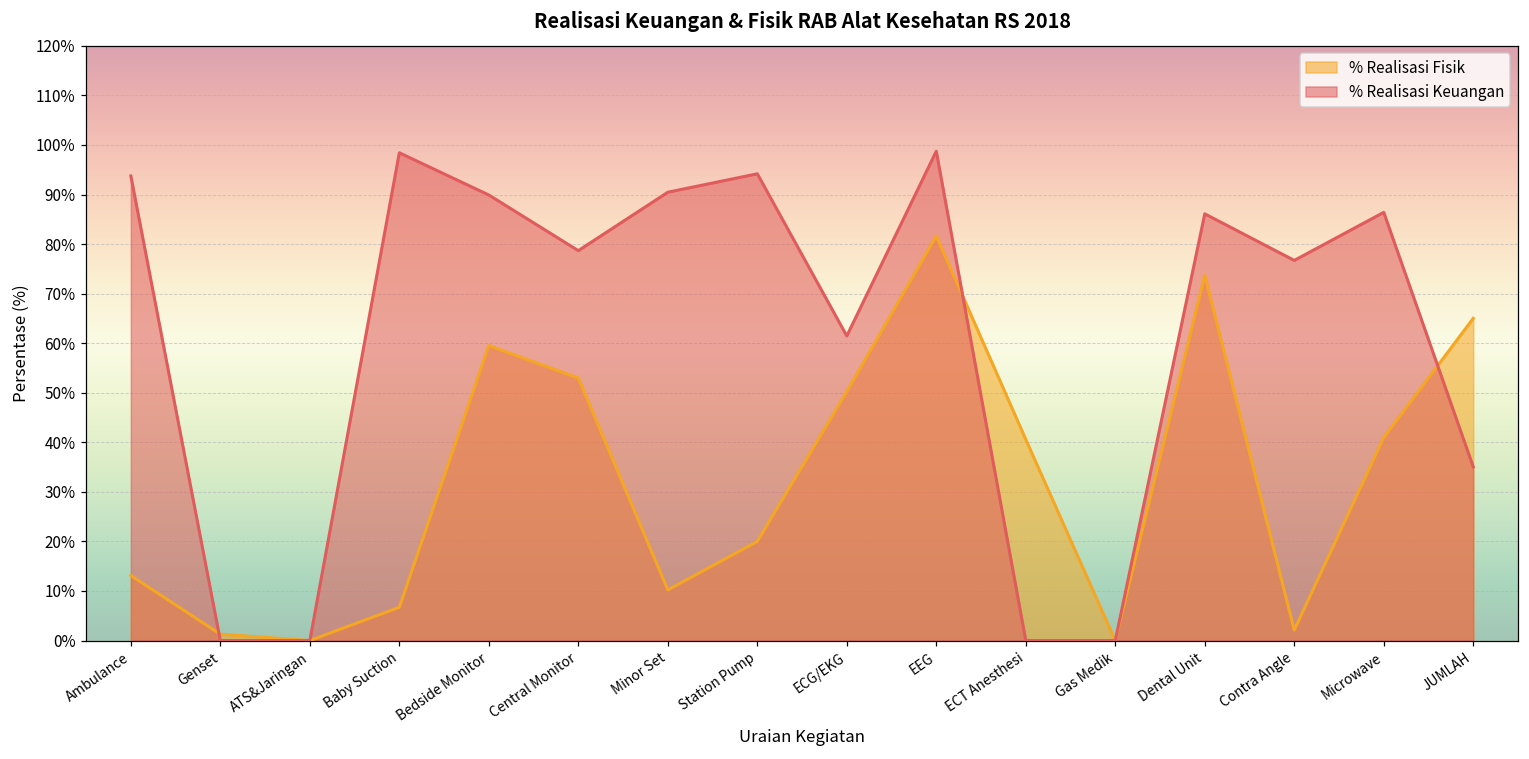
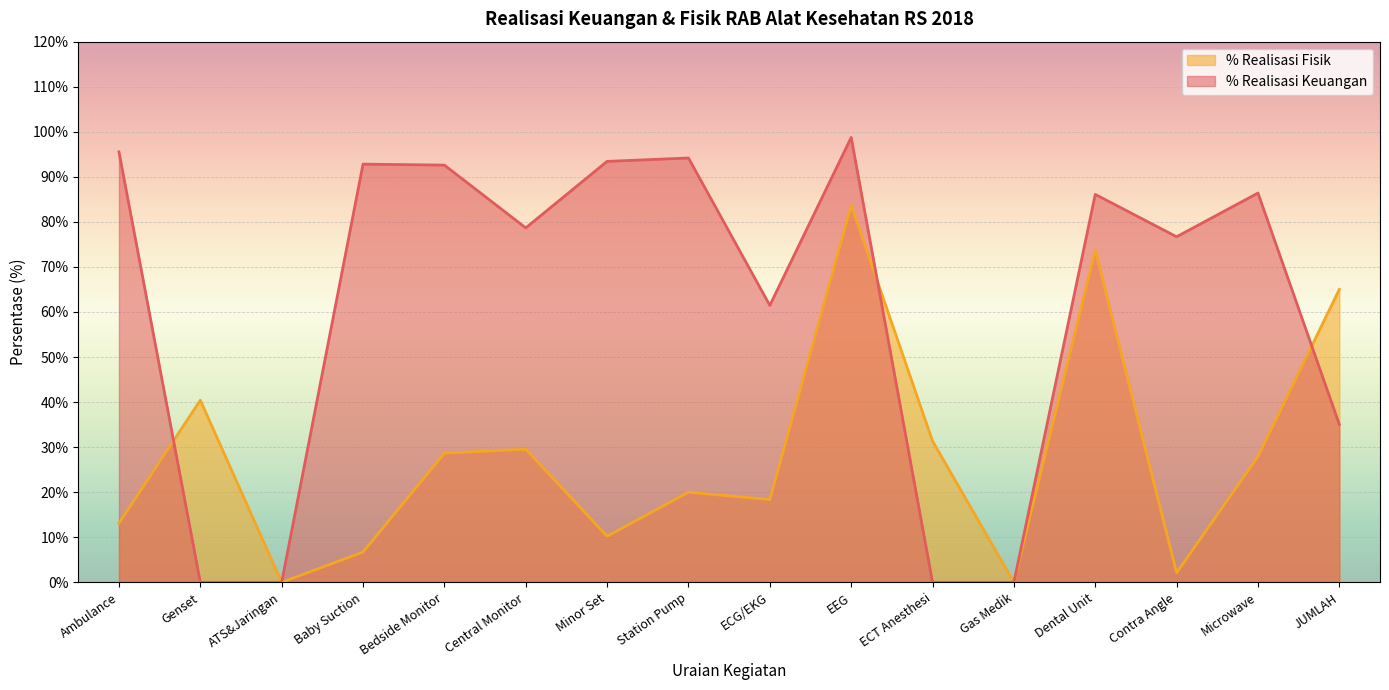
% Realisasi Keuangan, Ambulance: 94% -> 96%
% Realisasi Fisik, Genset: 1% -> 40%
% Realisasi Keuangan, Baby Suction: 98% -> 93%
% Realisasi Fisik, Bedside Monitor: 60% -> 29%
% Realisasi Keuangan, Bedside Monitor: 90% -> 93%
% Realisasi Fisik, Central Monitor: 53% -> 30%
% Realisasi Keuangan, Minor Set: 90% -> 93%
% Realisasi Fisik, ECG/EKG: 50% -> 18%
% Realisasi Fisik, EEG: 82% -> 84%
% Realisasi Fisik, ECT Anesthesi: 41% -> 31%
% Realisasi Fisik, Microwave: 41% -> 28%
